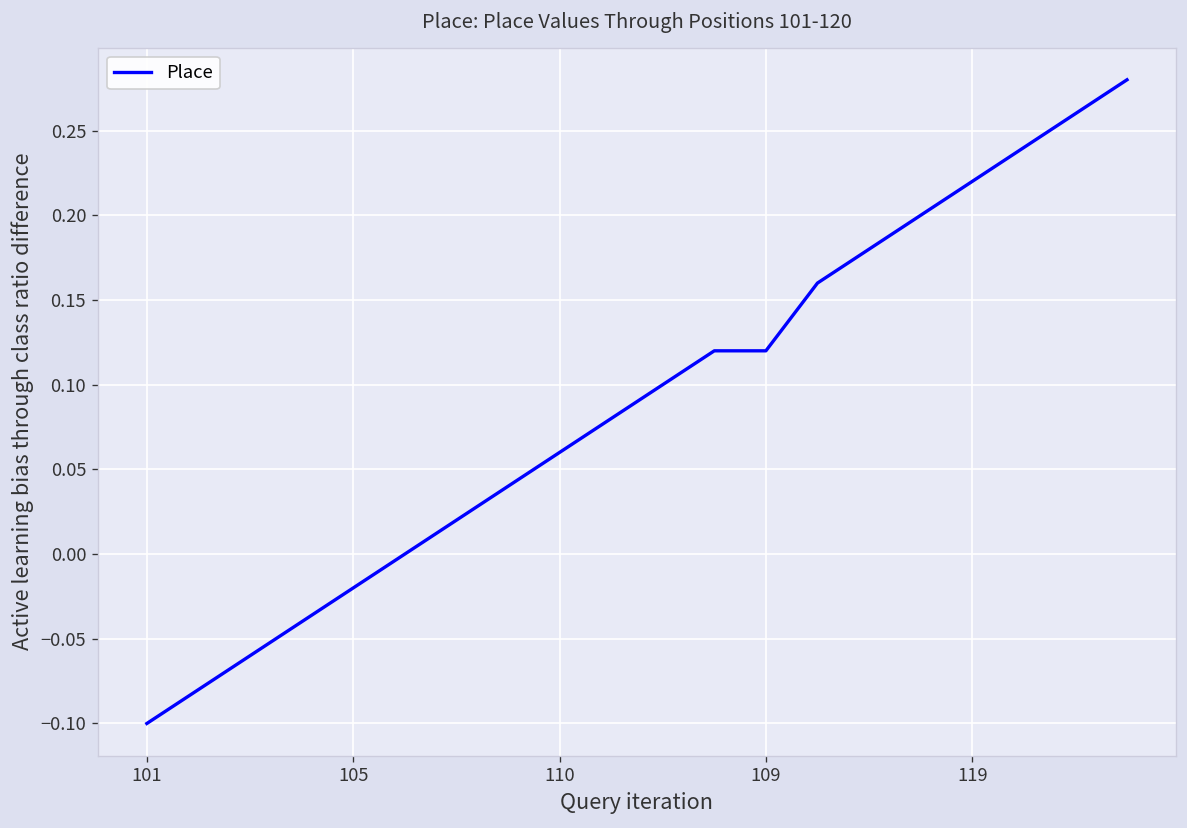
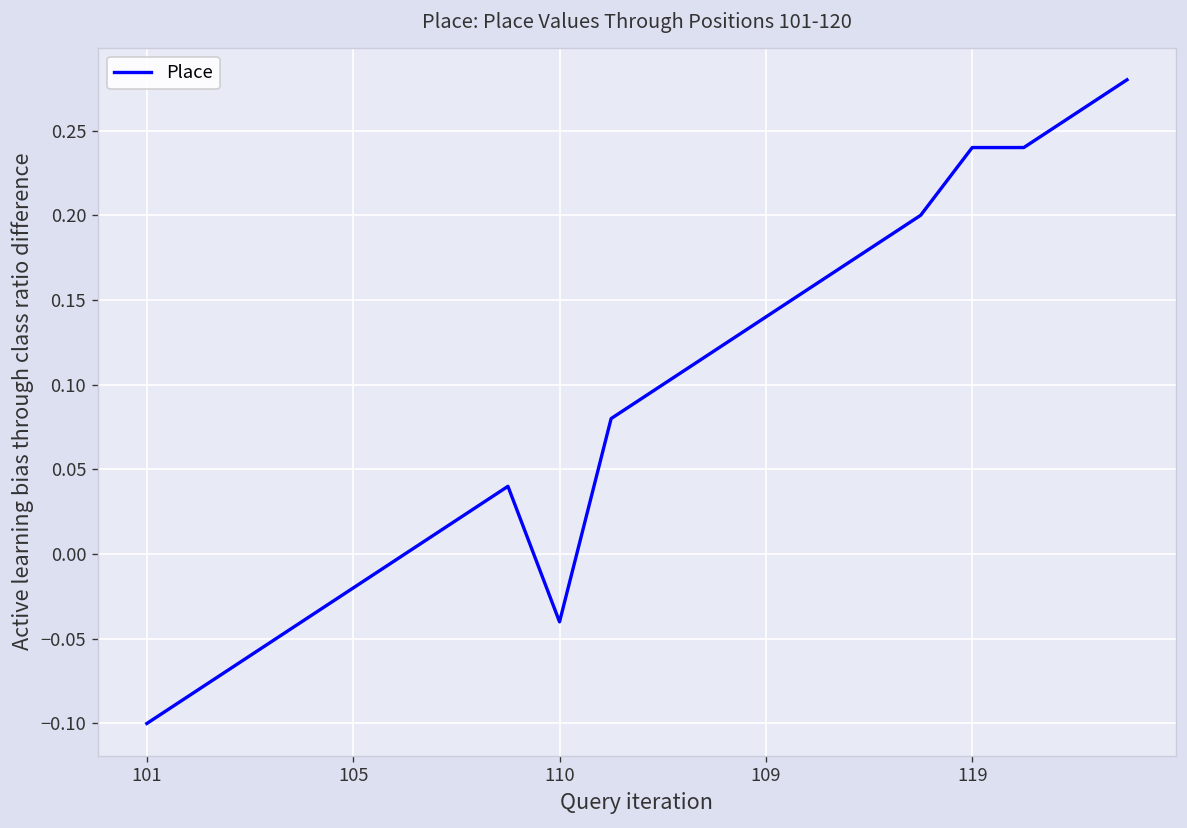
110: 0.060 -> -0.040
109: 0.120 -> 0.140
119: 0.220 -> 0.240
